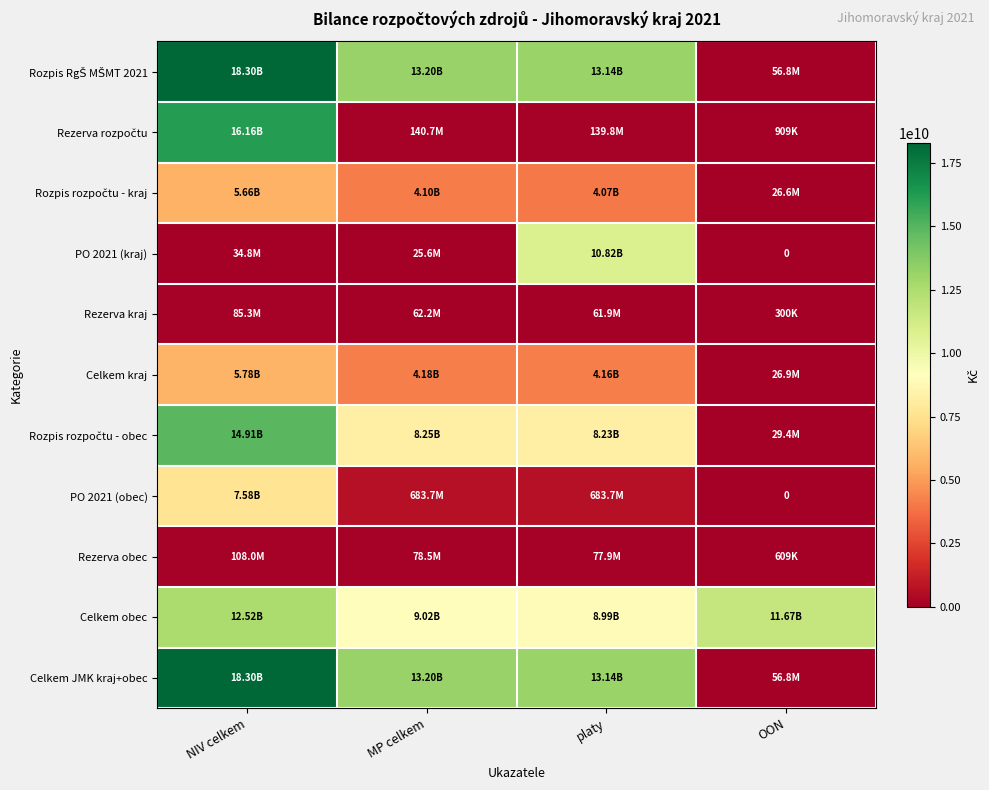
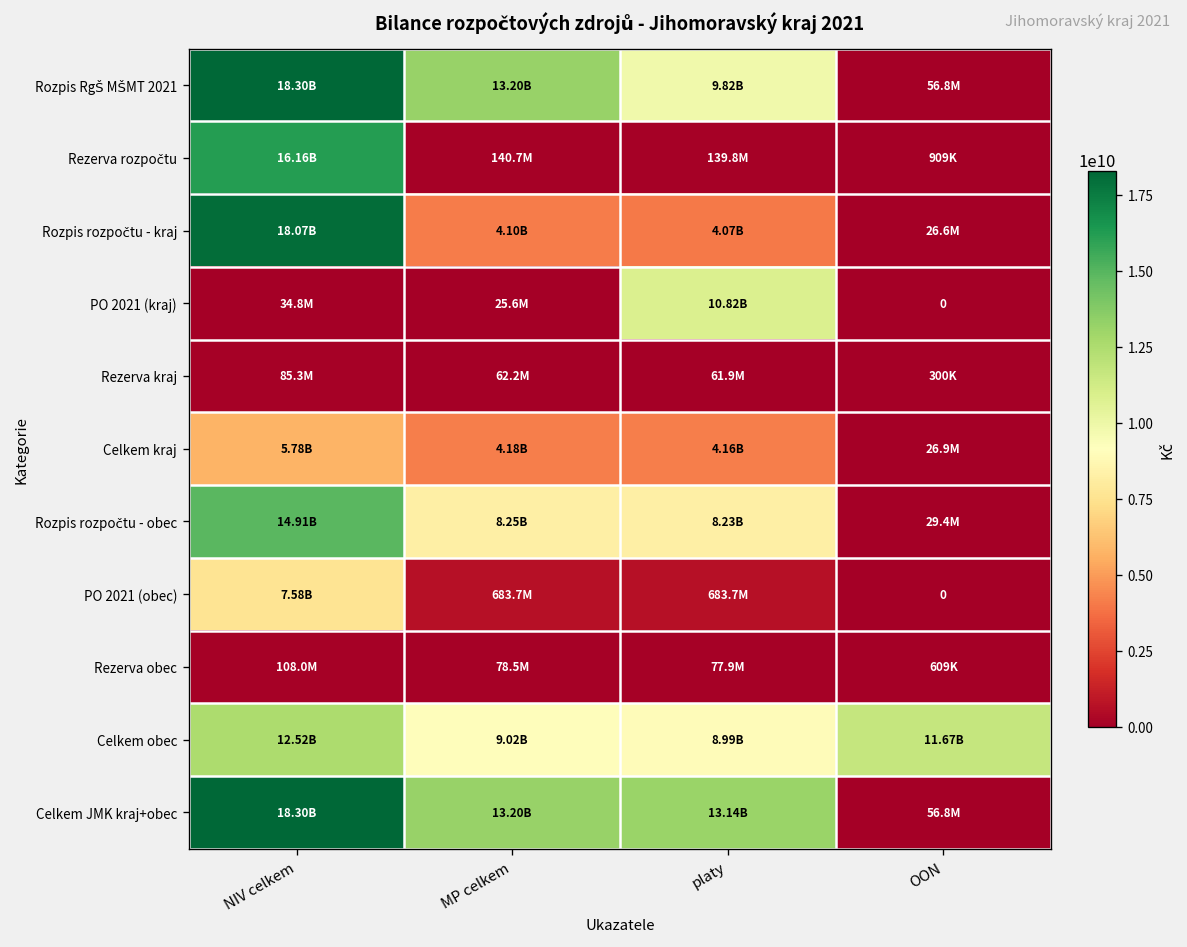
Rozpis RgŠ MŠMT 2021, platy: 13.14B -> 9.82B
Rozpis rozpočtu - kraj, NIV celkem: 5.66B -> 18.07B
